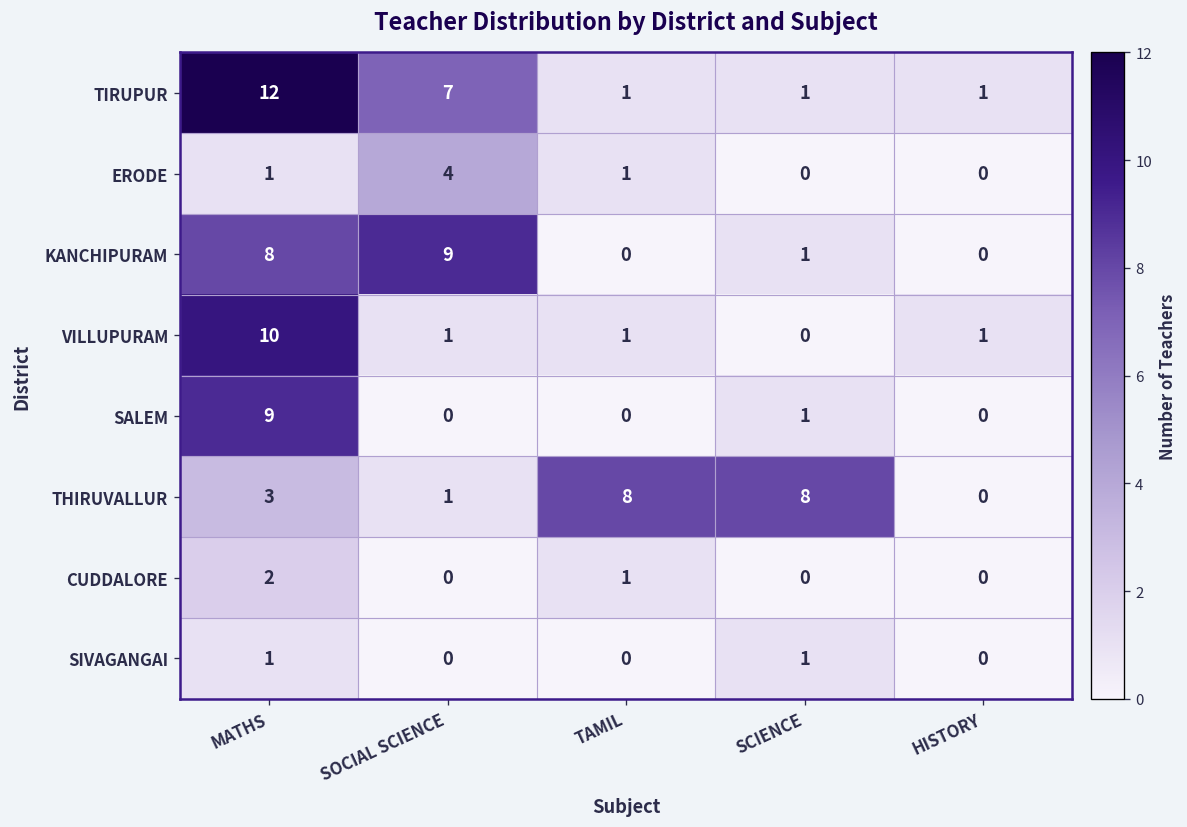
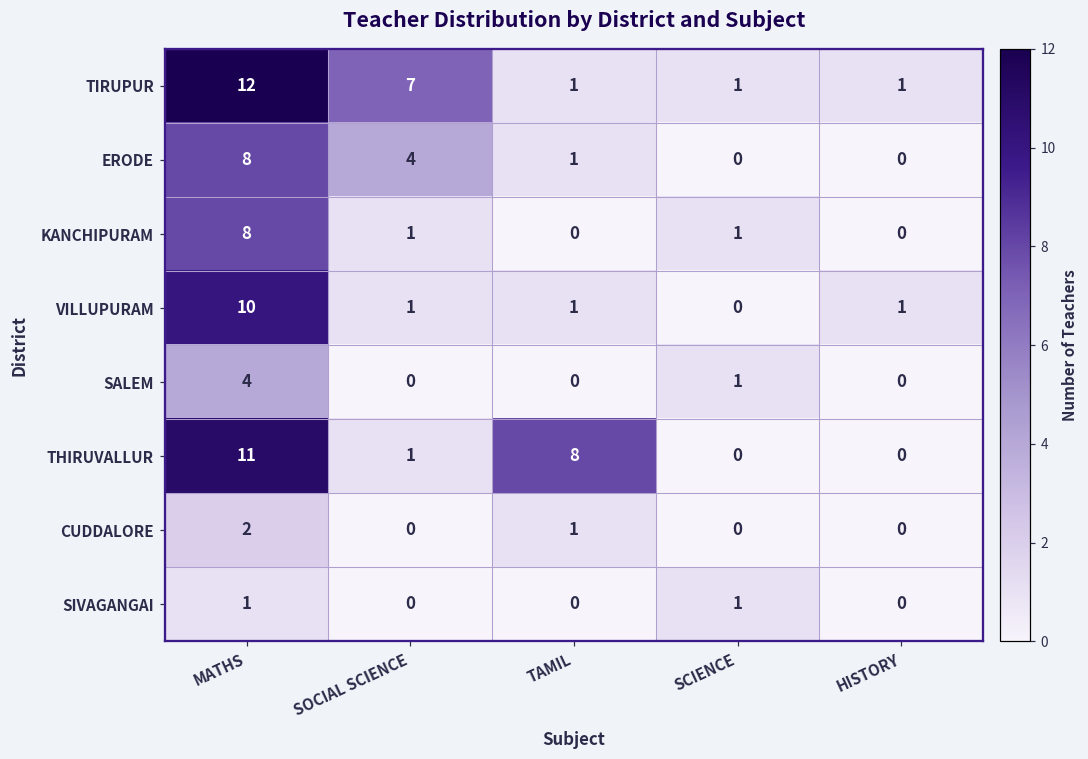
ERODE, MATHS: 1 -> 8
KANCHIPURAM, SOCIAL SCIENCE: 9 -> 1
SALEM, MATHS: 9 -> 4
THIRUVALLUR, MATHS: 3 -> 11
THIRUVALLUR, SCIENCE: 8 -> 0
